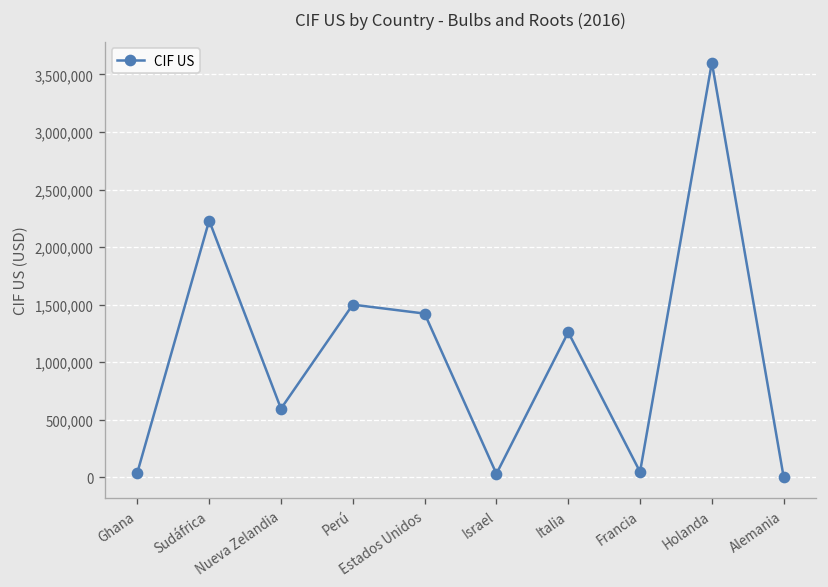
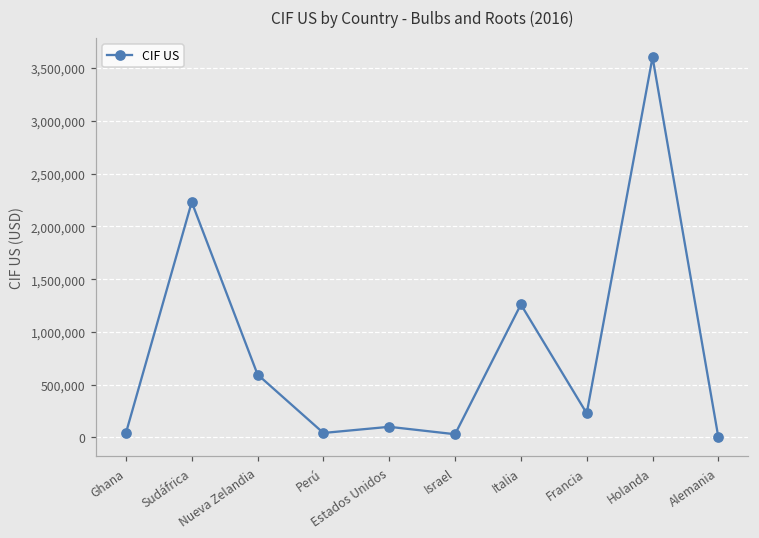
Perú: 1,500,000 -> 0
Estados Unidos: 1,400,000 -> 100,000
Francia: 0 -> 200,000
